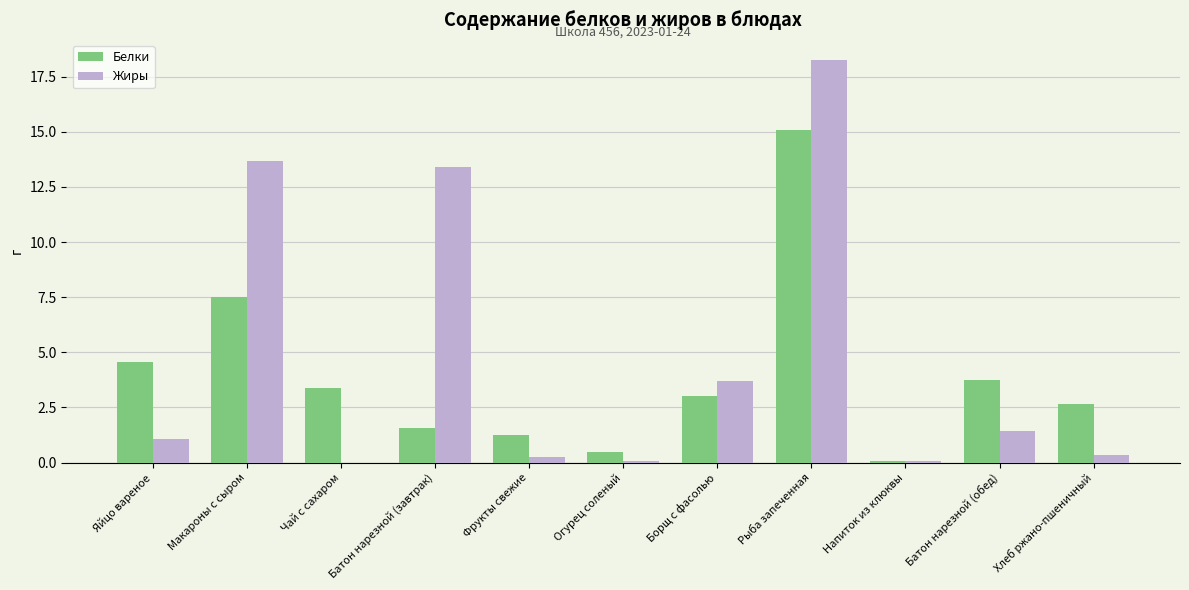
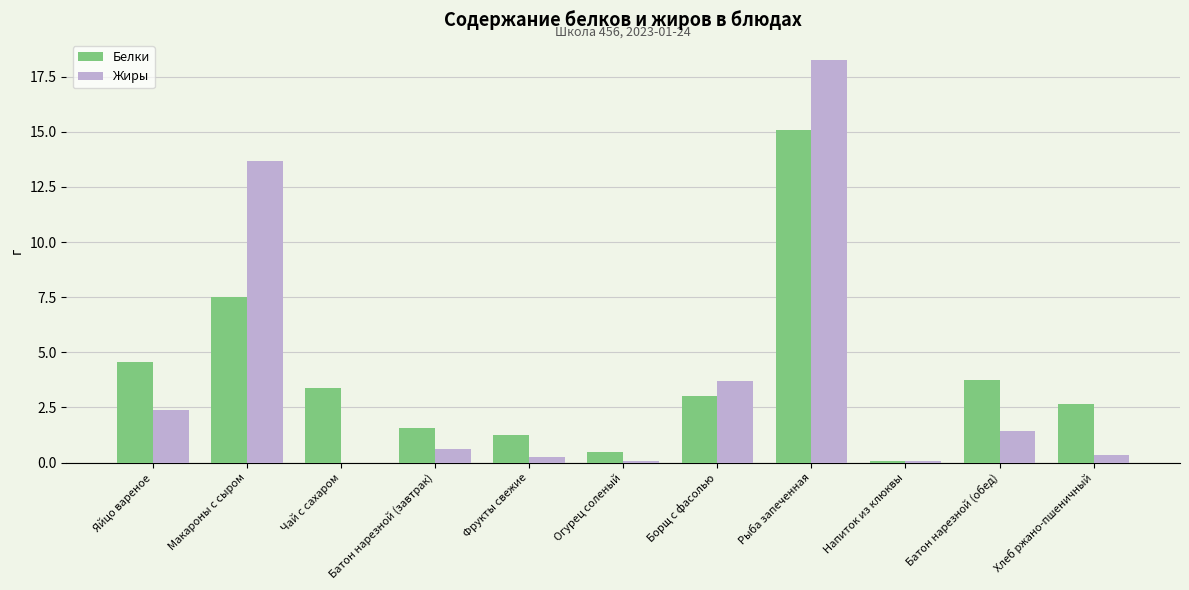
Жиры, Яйцо вареное: 1.1 -> 2.4
Жиры, Батон нарезной (завтрак): 13.4 -> 0.6
